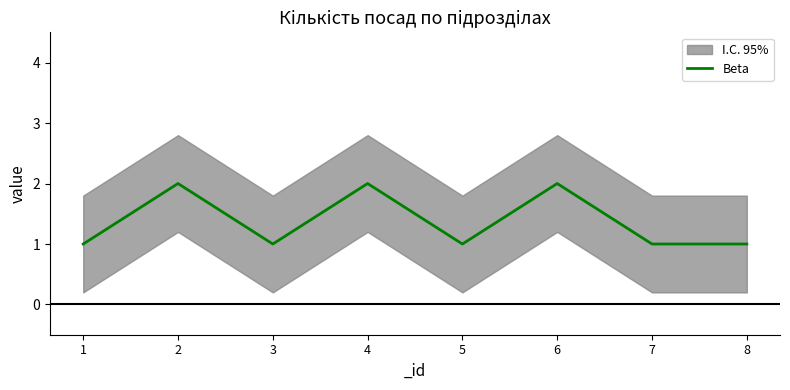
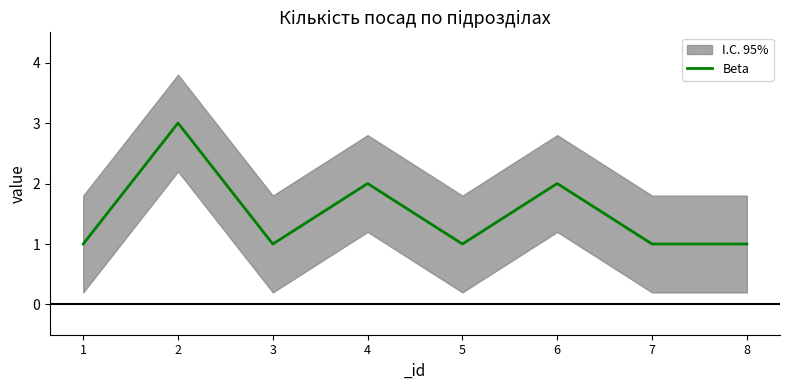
Beta, 2: 2 -> 3
